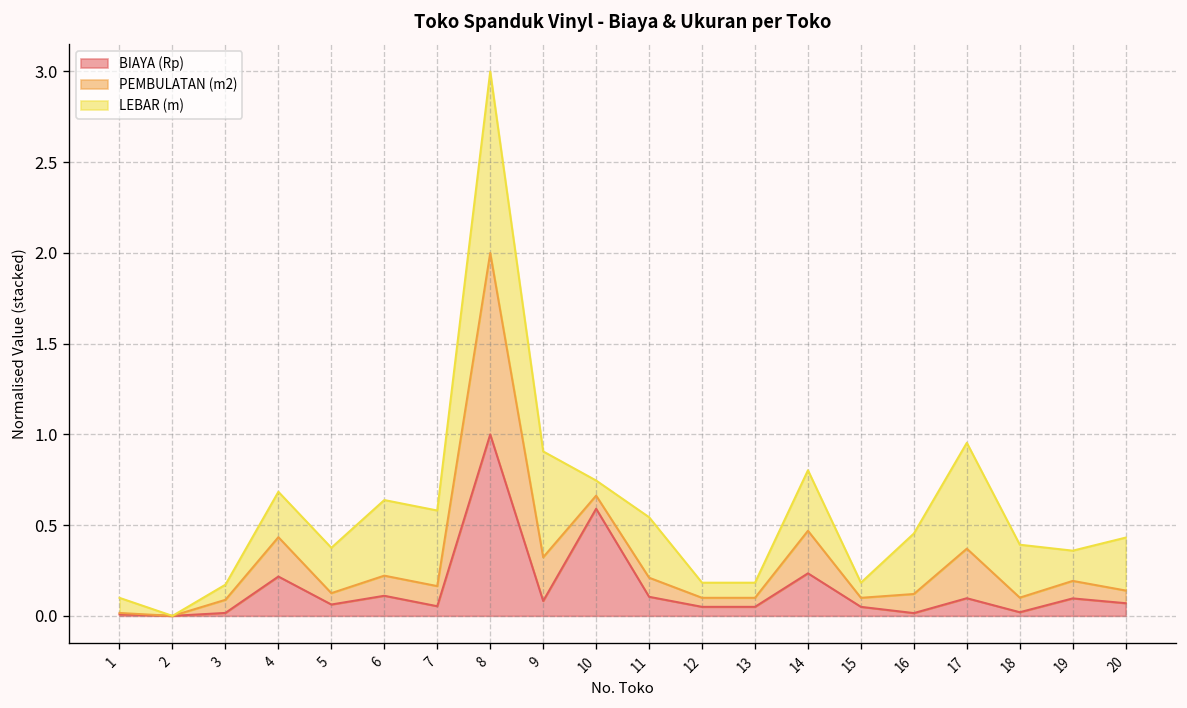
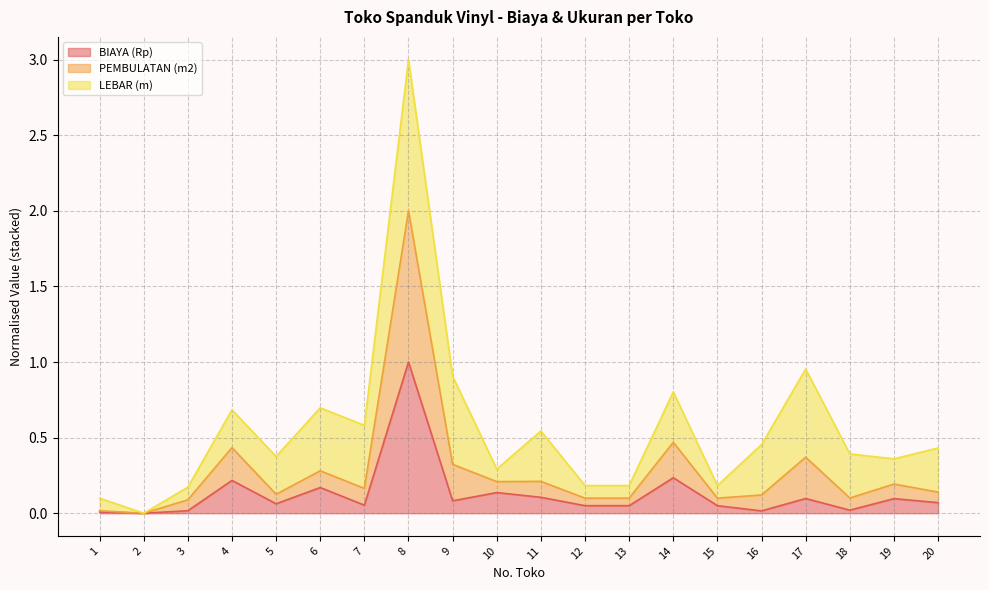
BIAYA (Rp), 6: 0.11 -> 0.17
BIAYA (Rp), 10: 0.59 -> 0.14
